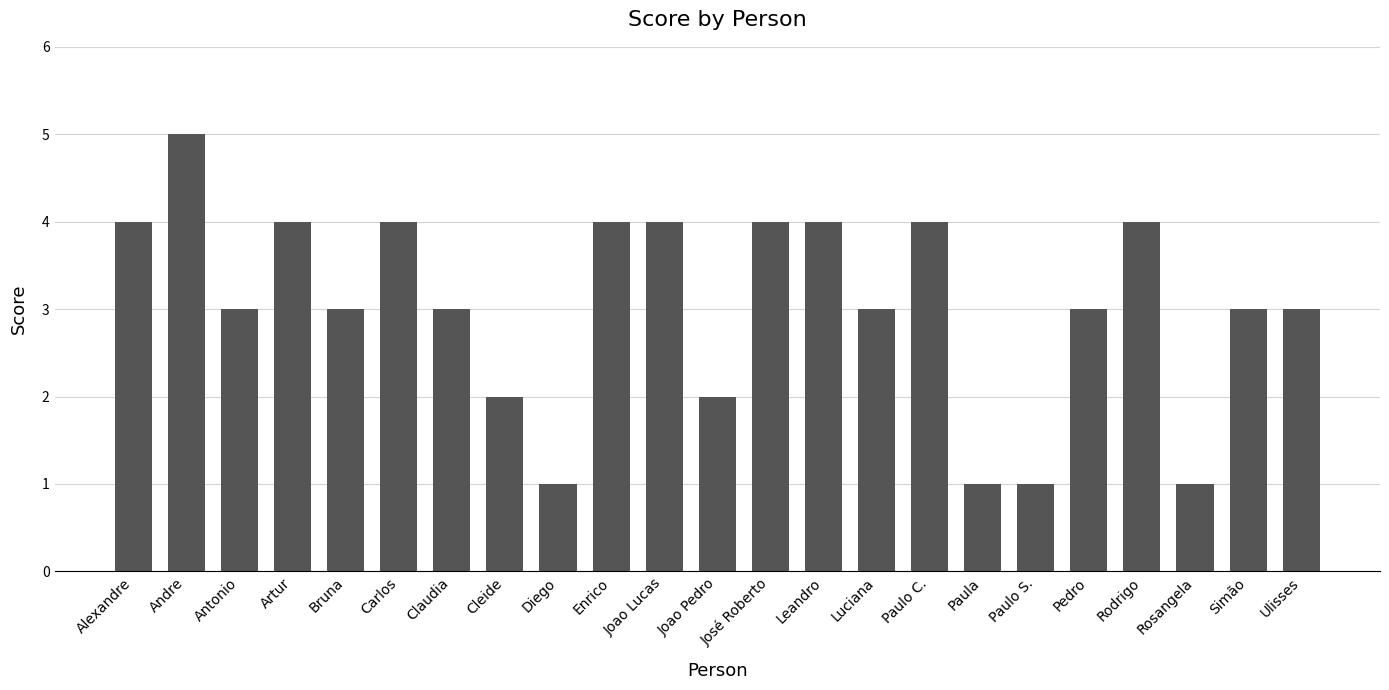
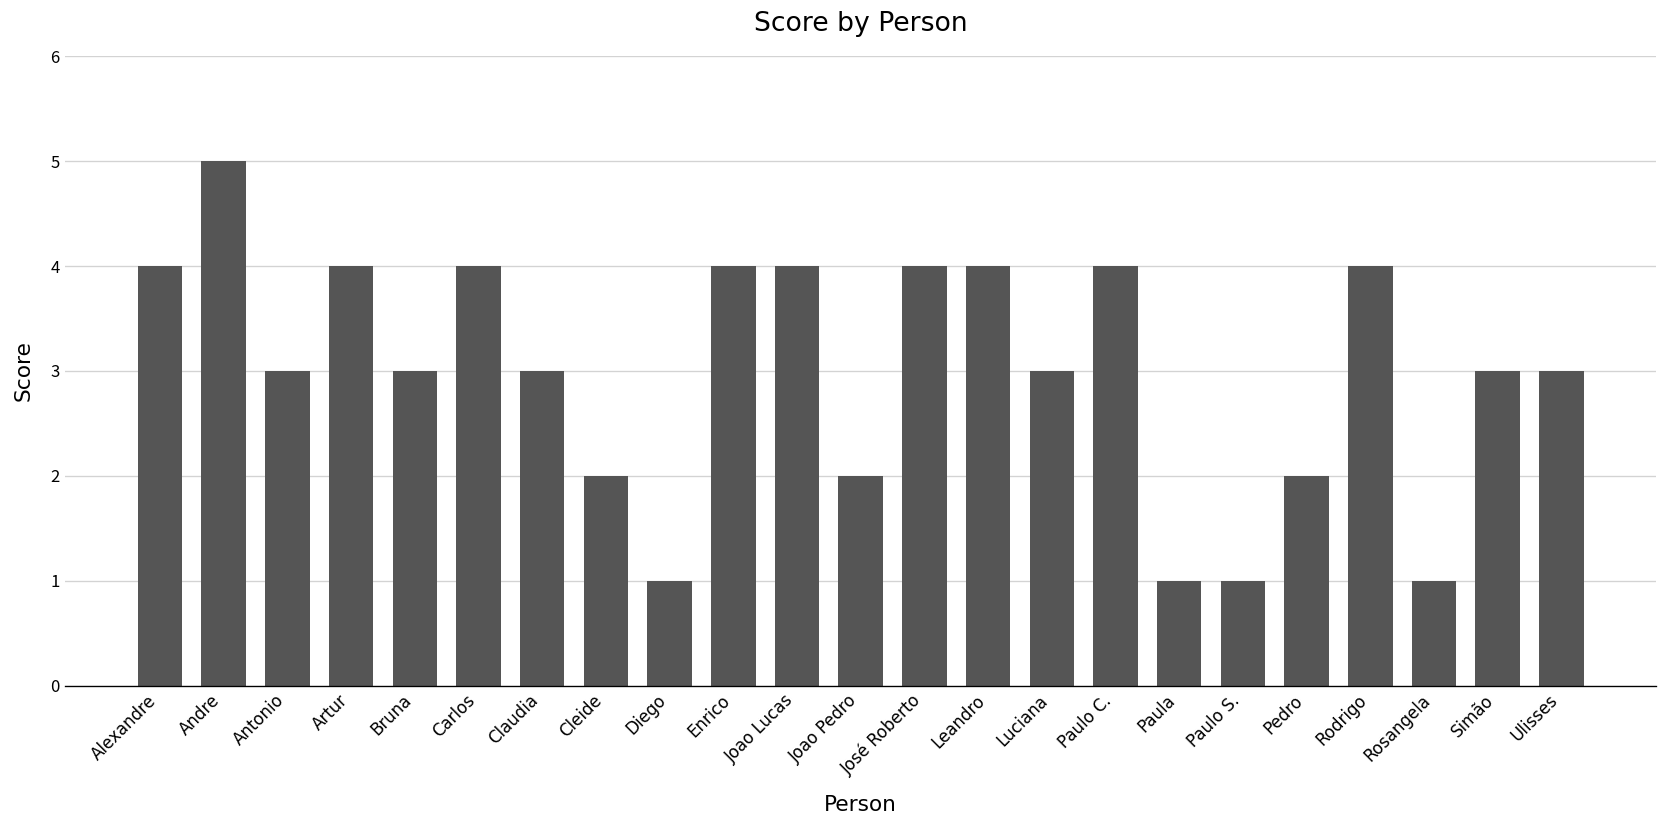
Pedro: 3 -> 2
